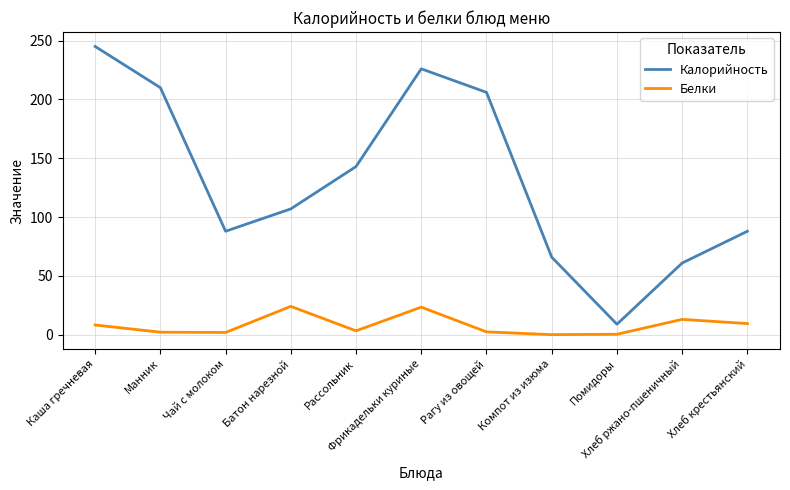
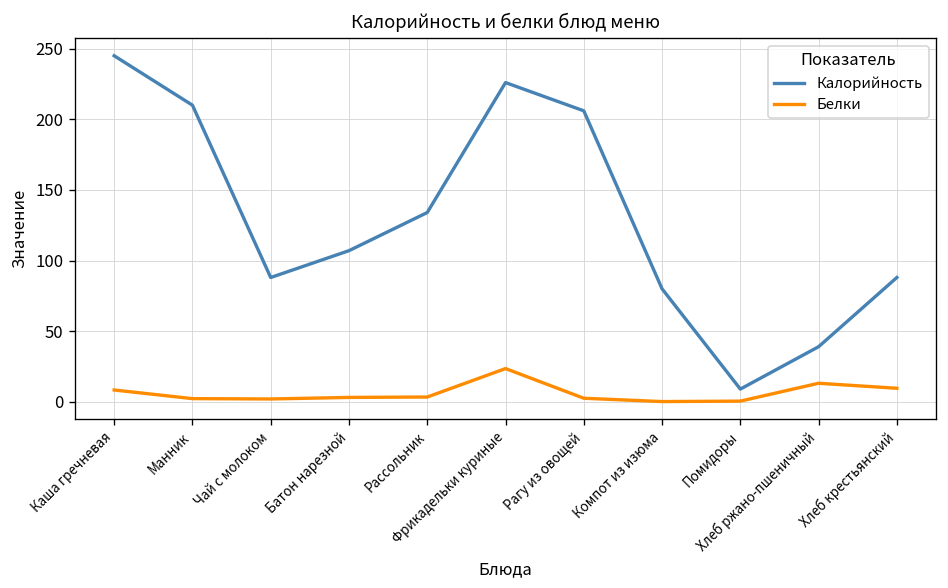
Белки, Батон нарезной: 24 -> 3
Калорийность, Рассольник: 143 -> 134
Калорийность, Компот из изюма: 66 -> 80
Калорийность, Хлеб ржано-пшеничный: 61 -> 39
